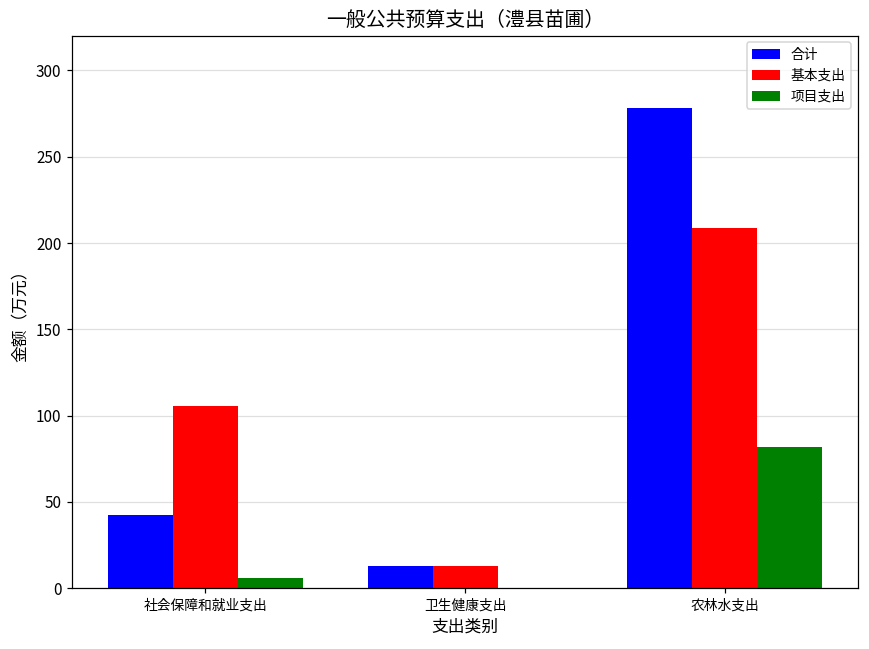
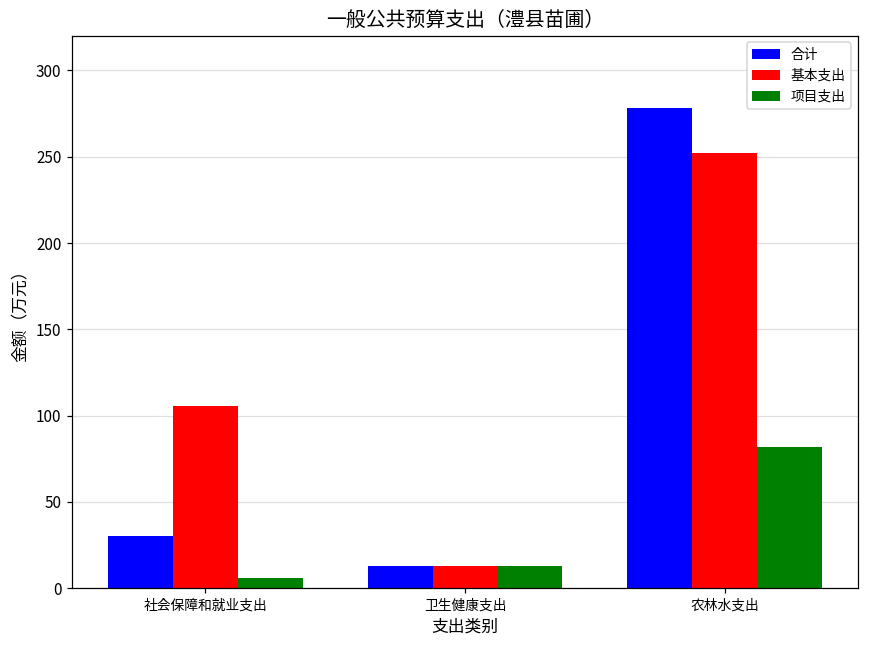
合计, 社会保障和就业支出: 42 -> 30
项目支出, 卫生健康支出: 0 -> 13
基本支出, 农林水支出: 208 -> 252
